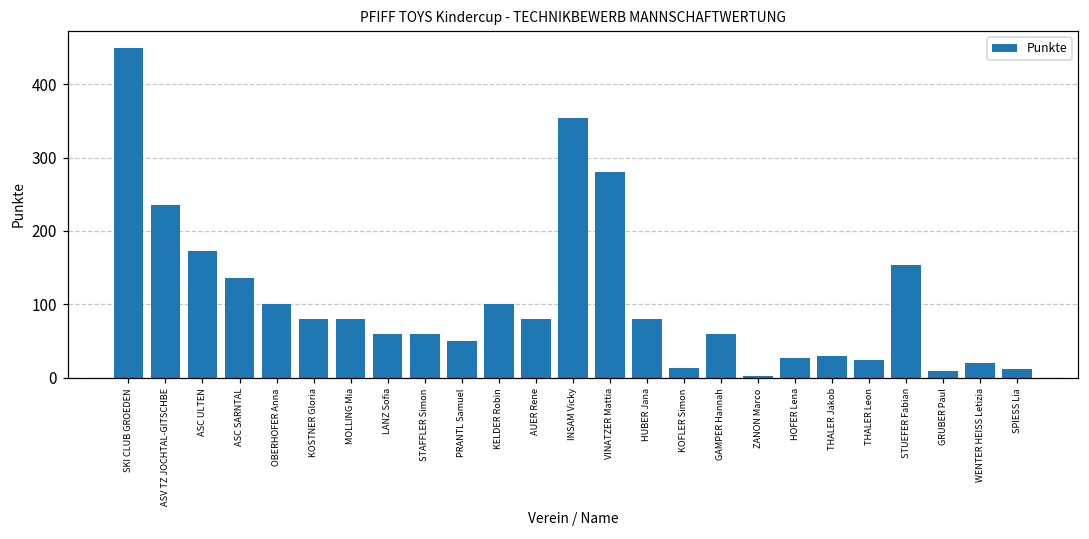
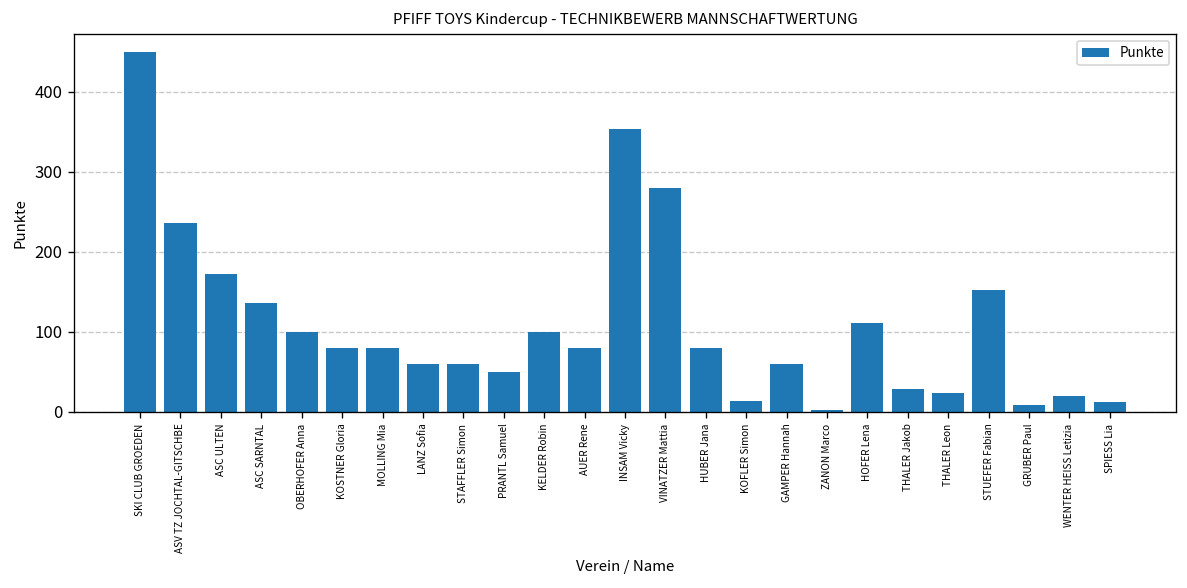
HOFER Lena: 30 -> 110
